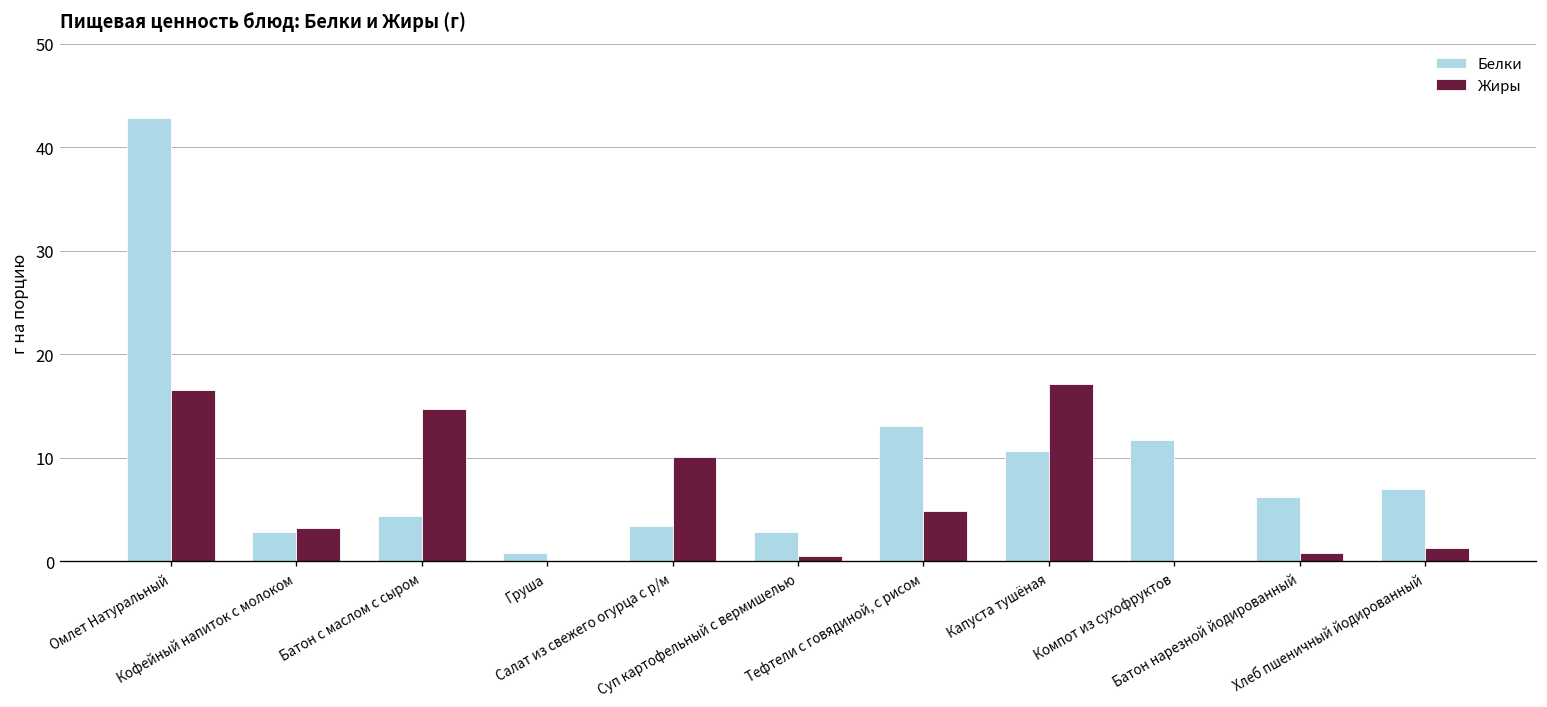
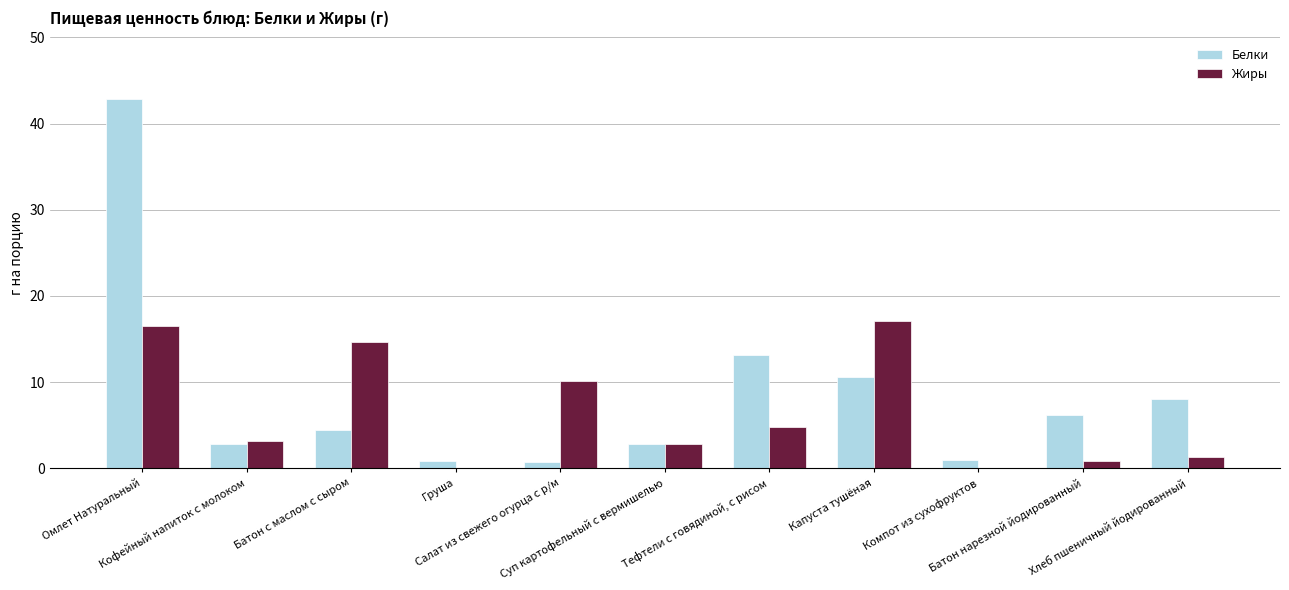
Белки, Салат из свежего огурца с р/м: 3 -> 1
Жиры, Суп картофельный с вермишелью: 1 -> 3
Белки, Компот из сухофруктов: 12 -> 1
Белки, Хлеб пшеничный йодированный: 7 -> 8
